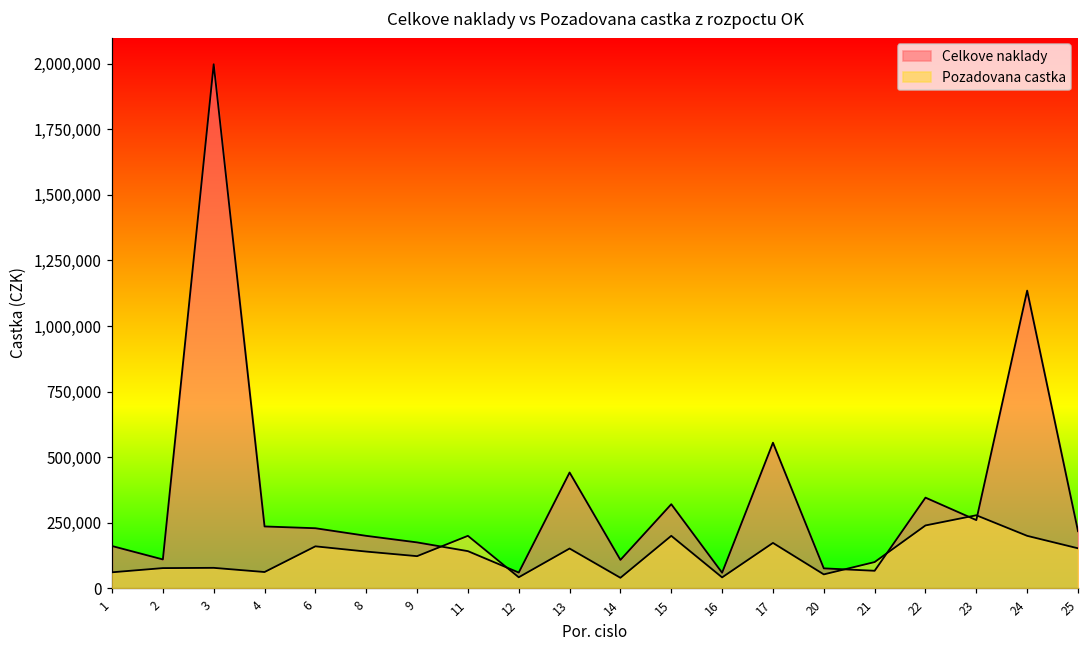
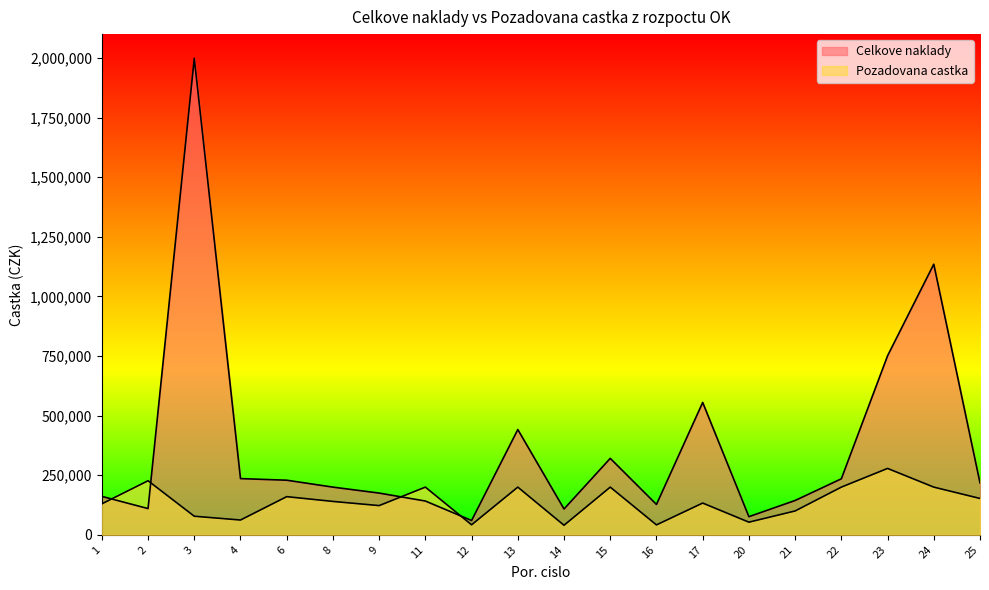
Pozadovana castka, 1: 60,000 -> 130,000
Pozadovana castka, 2: 80,000 -> 230,000
Pozadovana castka, 13: 150,000 -> 200,000
Celkove naklady, 16: 60,000 -> 130,000
Pozadovana castka, 17: 170,000 -> 130,000
Celkove naklady, 21: 70,000 -> 140,000
Celkove naklady, 22: 350,000 -> 230,000
Pozadovana castka, 22: 240,000 -> 200,000
Celkove naklady, 23: 260,000 -> 750,000
